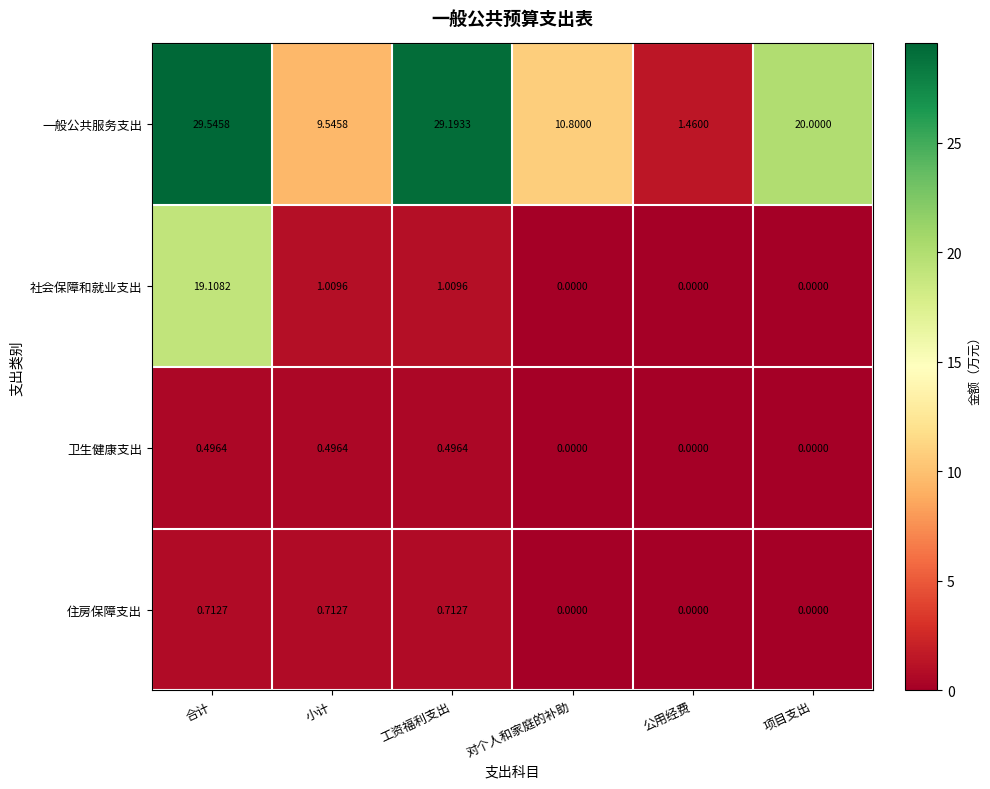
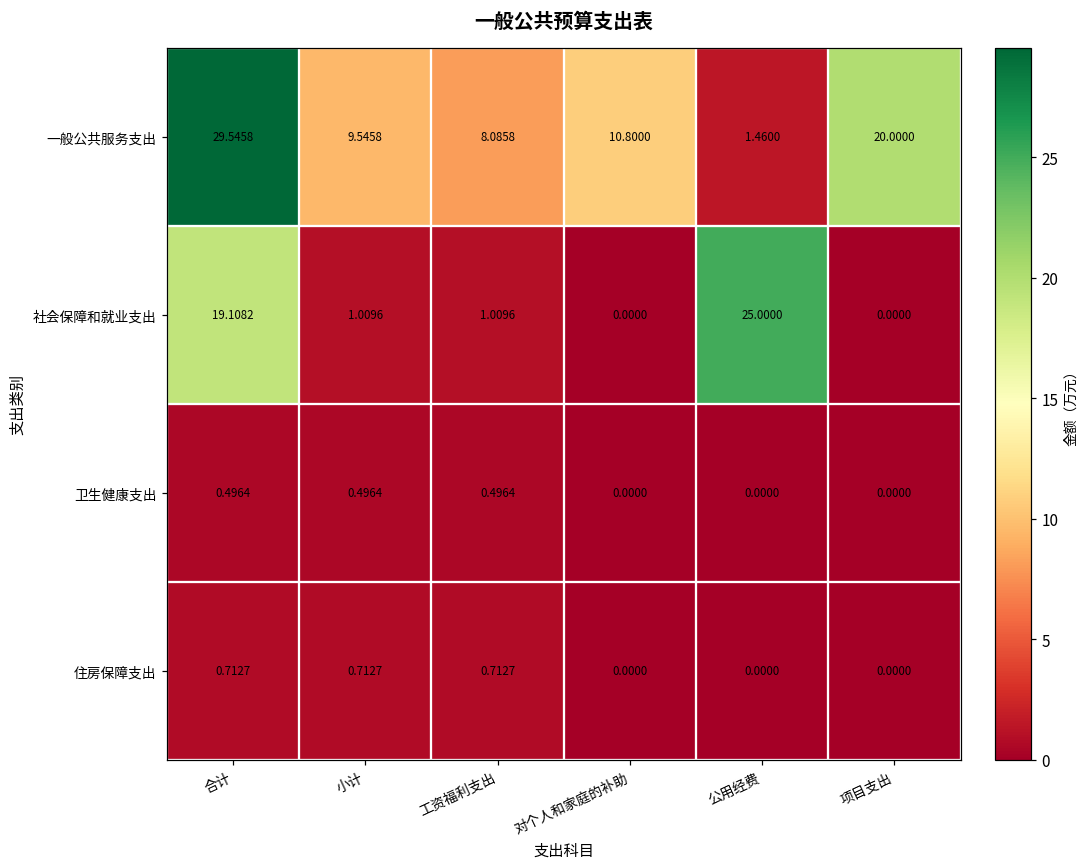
一般公共服务支出, 工资福利支出: 29.1933 -> 8.0858
社会保障和就业支出, 公用经费: 0.0000 -> 25.0000
